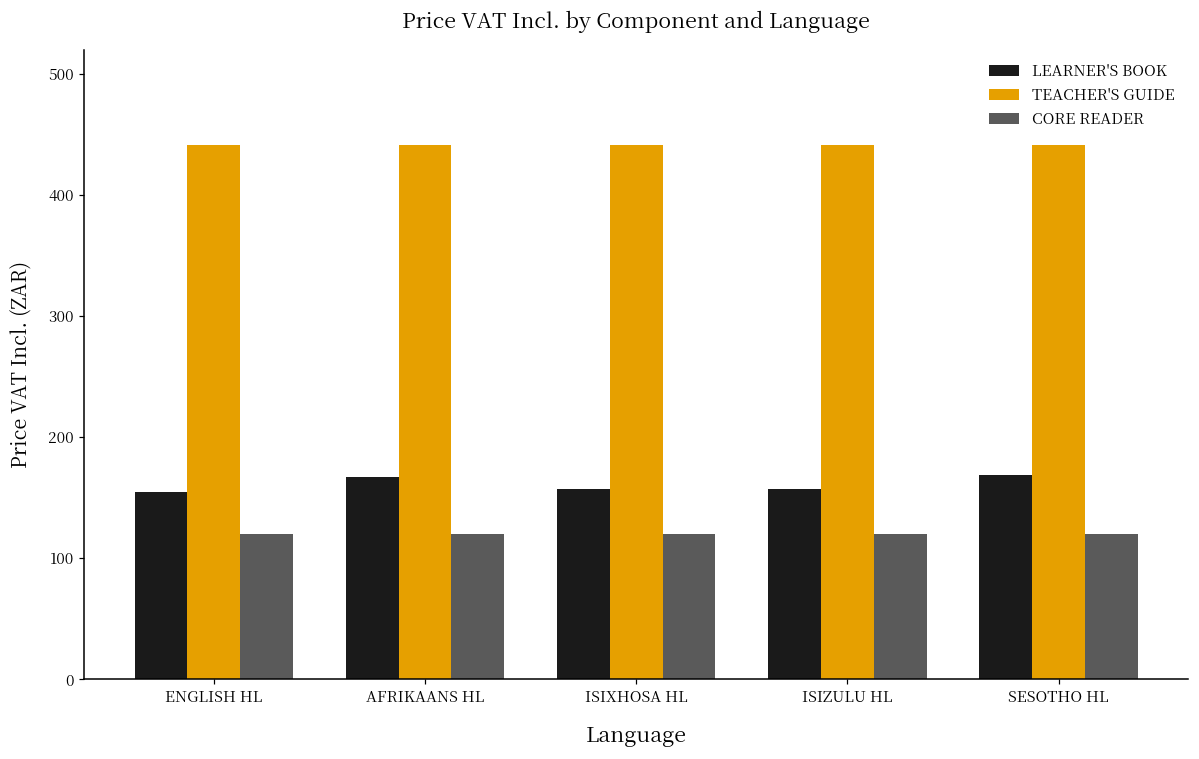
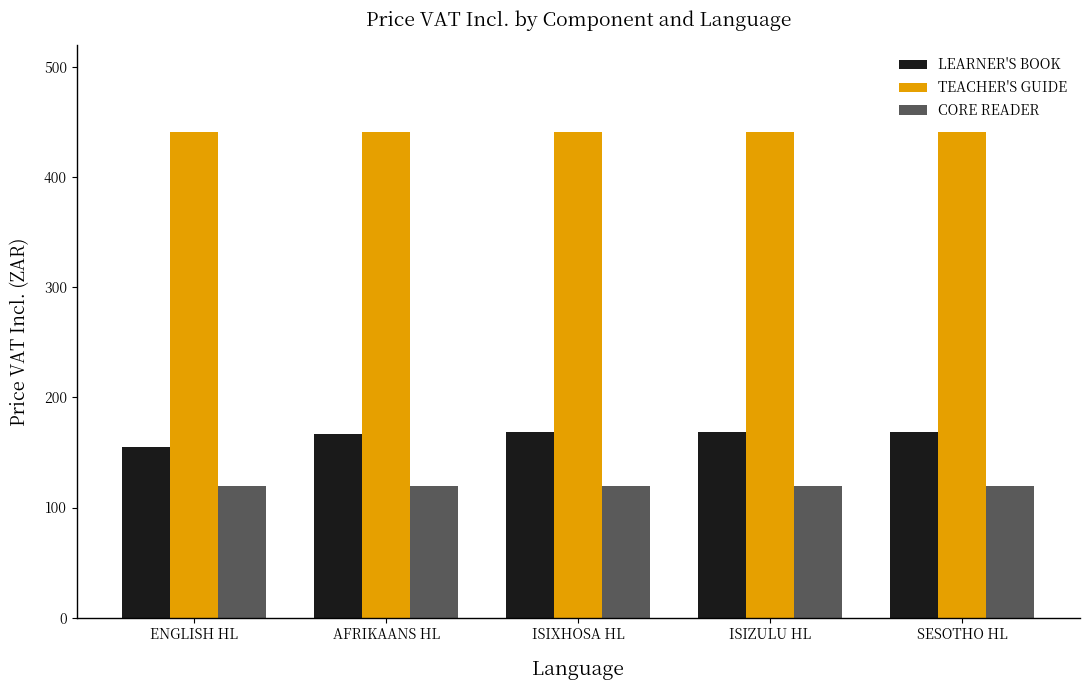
LEARNER'S BOOK, ISIXHOSA HL: 157 -> 169
LEARNER'S BOOK, ISIZULU HL: 157 -> 169
